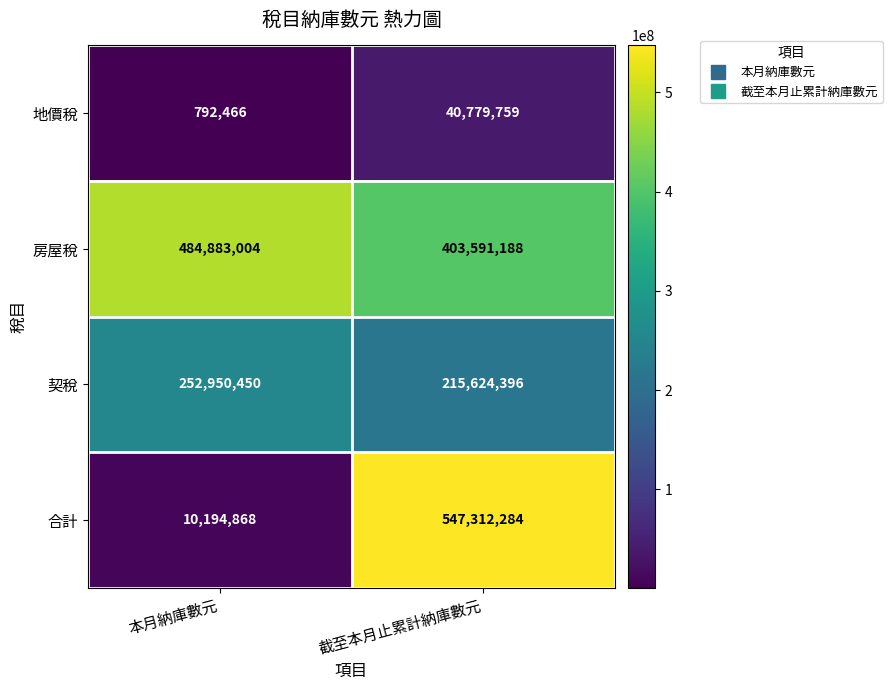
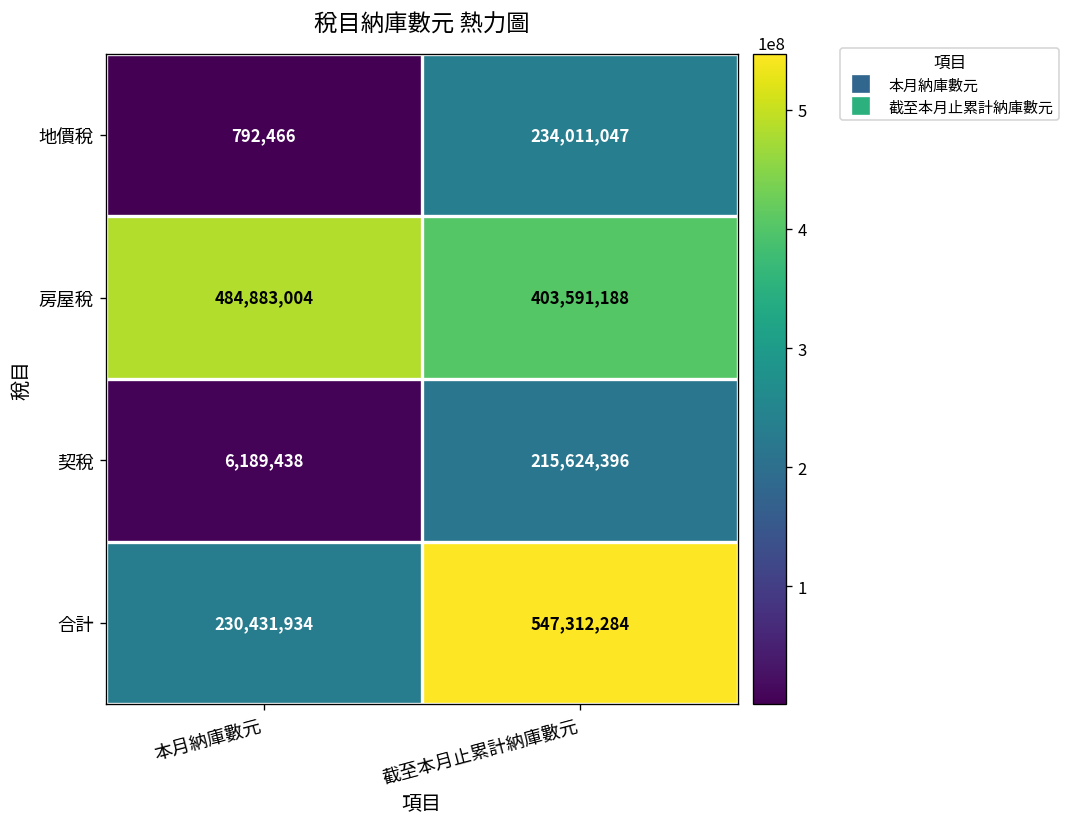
地價稅, 截至本月止累計納庫數元: 40,779,759 -> 234,011,047
契稅, 本月納庫數元: 252,950,450 -> 6,189,438
合計, 本月納庫數元: 10,194,868 -> 230,431,934
